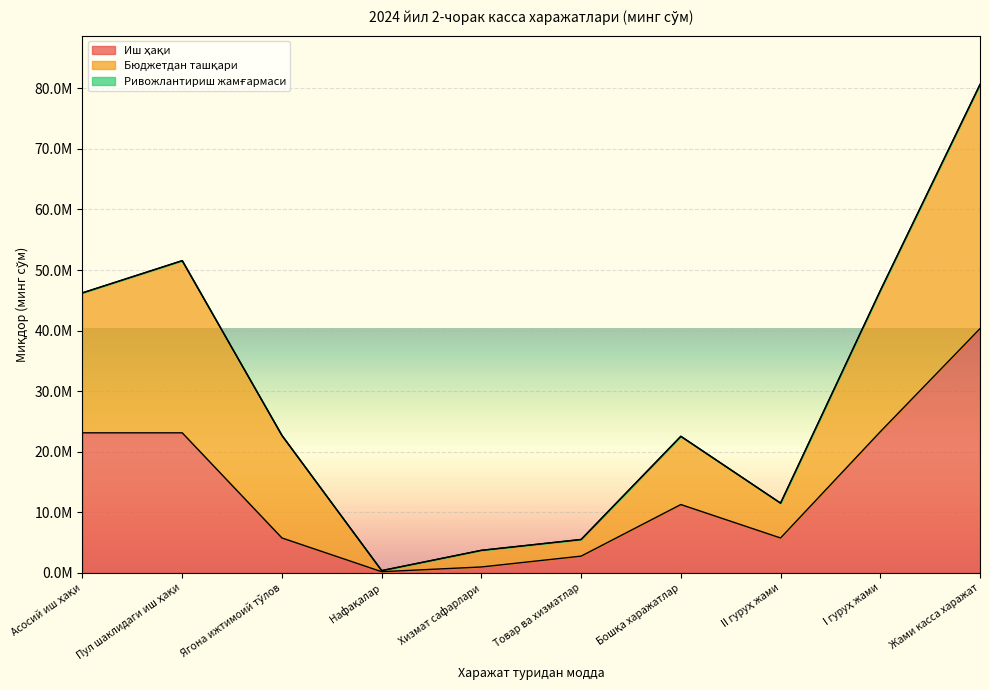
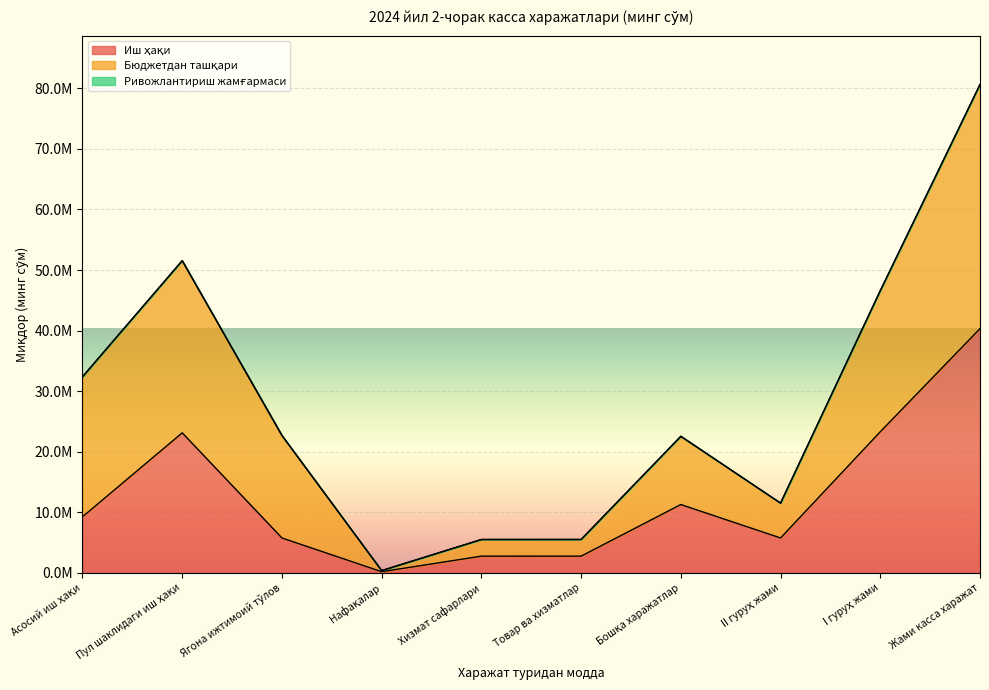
Иш ҳақи, Асосий иш ҳақи: 23000000 -> 9000000
Иш ҳақи, Хизмат сафарлари: 1000000 -> 3000000
